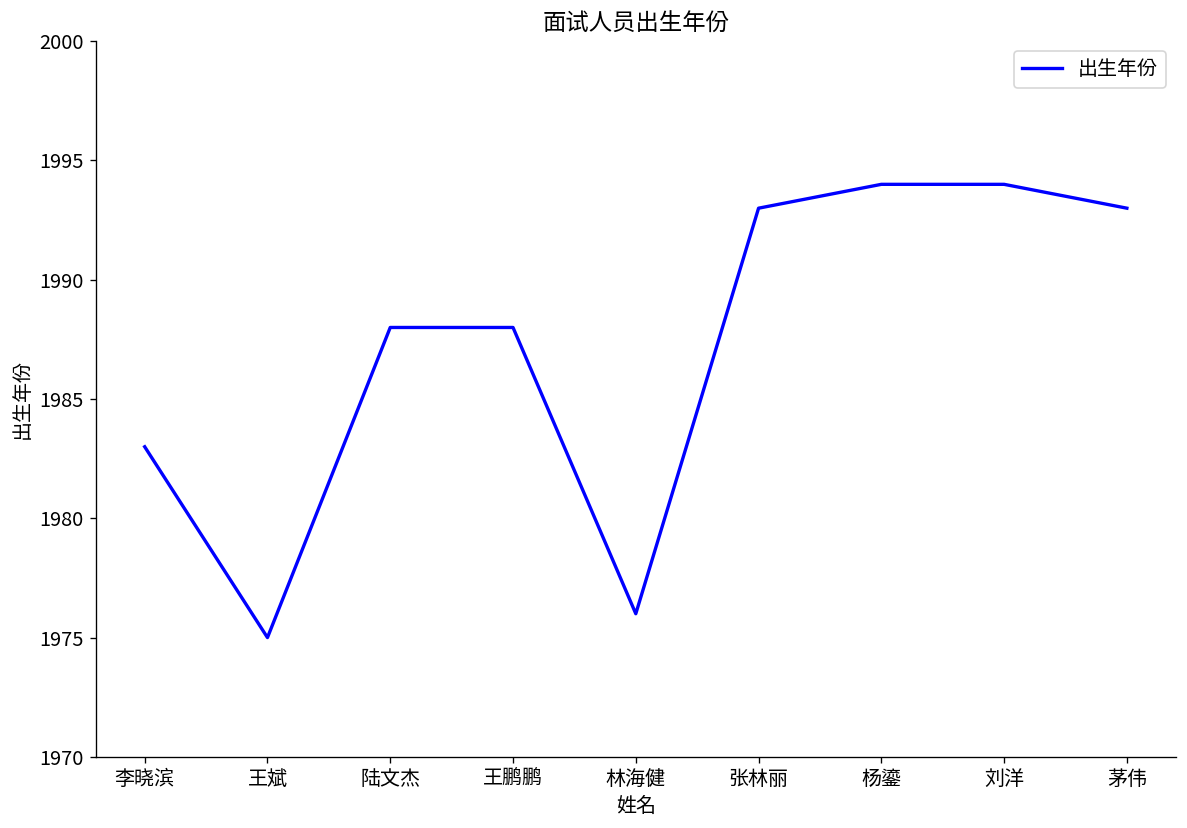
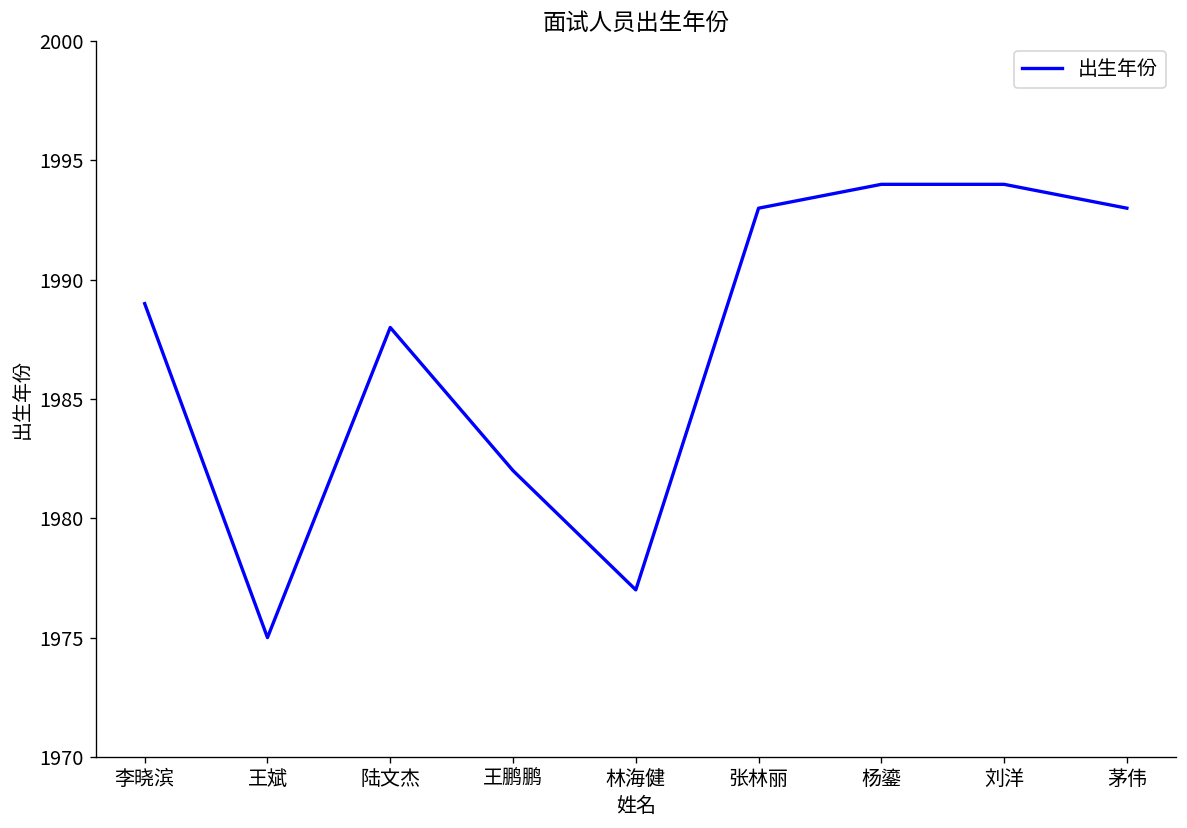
李晓滨: 1983 -> 1989
王鹏鹏: 1988 -> 1982
林海健: 1976 -> 1977
